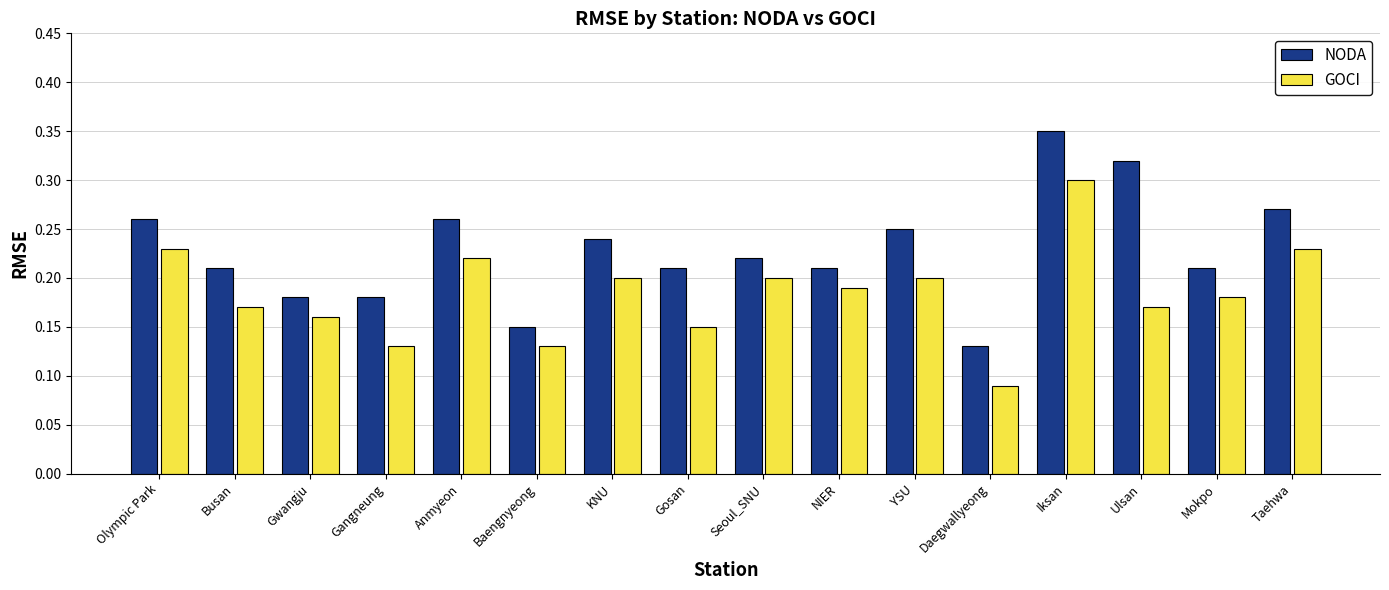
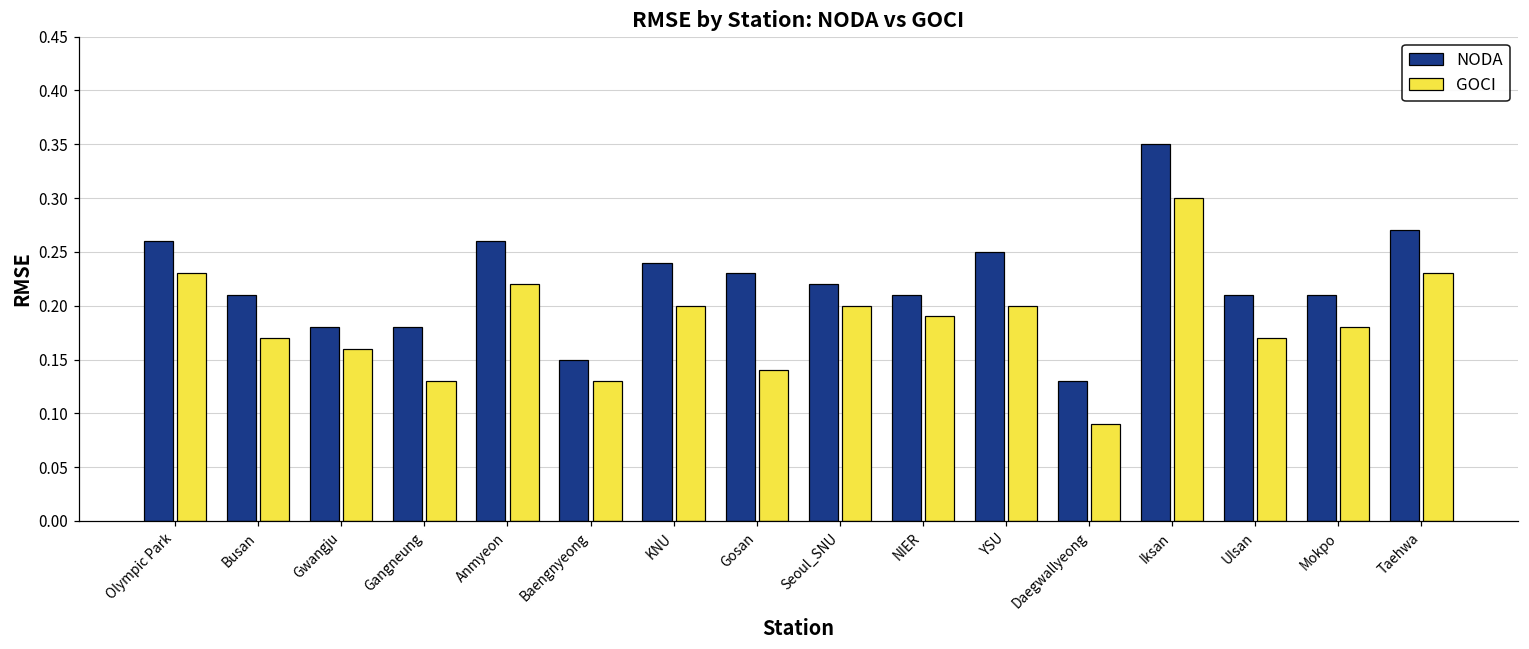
NODA, Gosan: 0.21 -> 0.23
GOCI, Gosan: 0.15 -> 0.14
NODA, Ulsan: 0.32 -> 0.21
